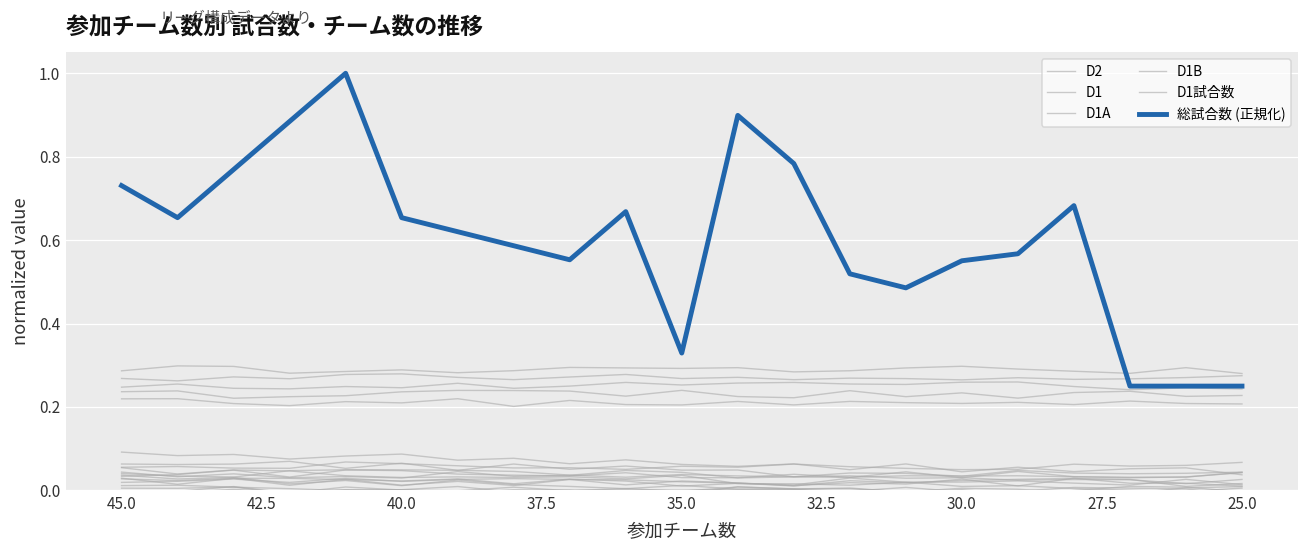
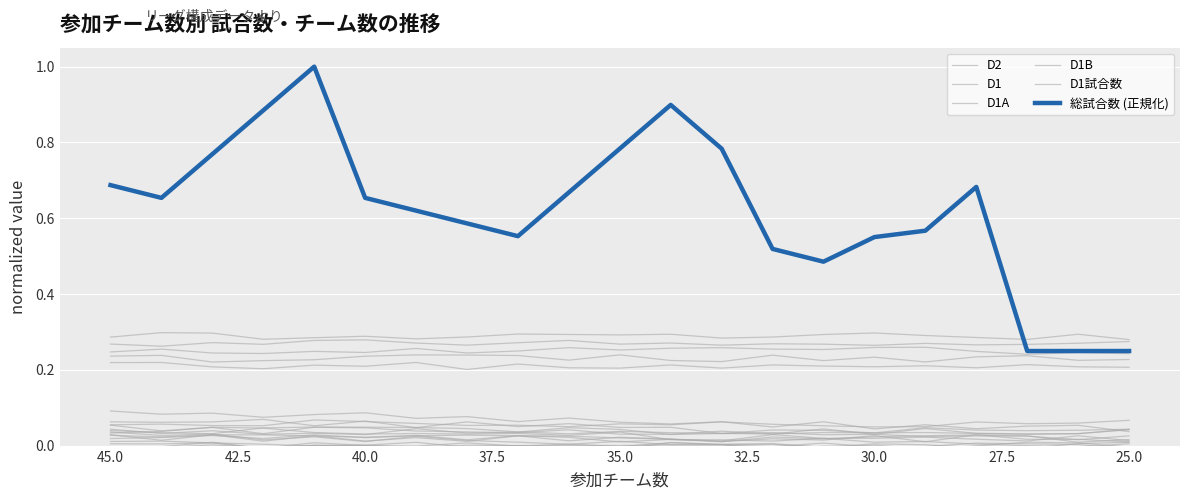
総試合数 (正規化), 45.0: 0.73 -> 0.69
総試合数 (正規化), 35.0: 0.33 -> 0.78
